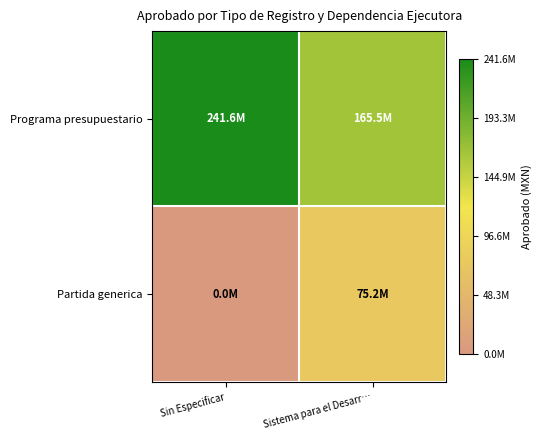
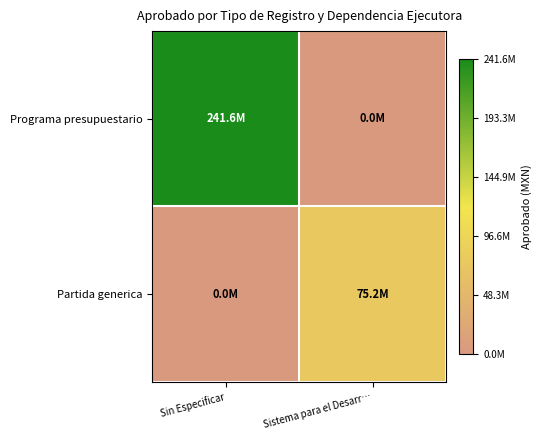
Programa presupuestario, Sistema para el Desarr…: 165.5M -> 0.0M
